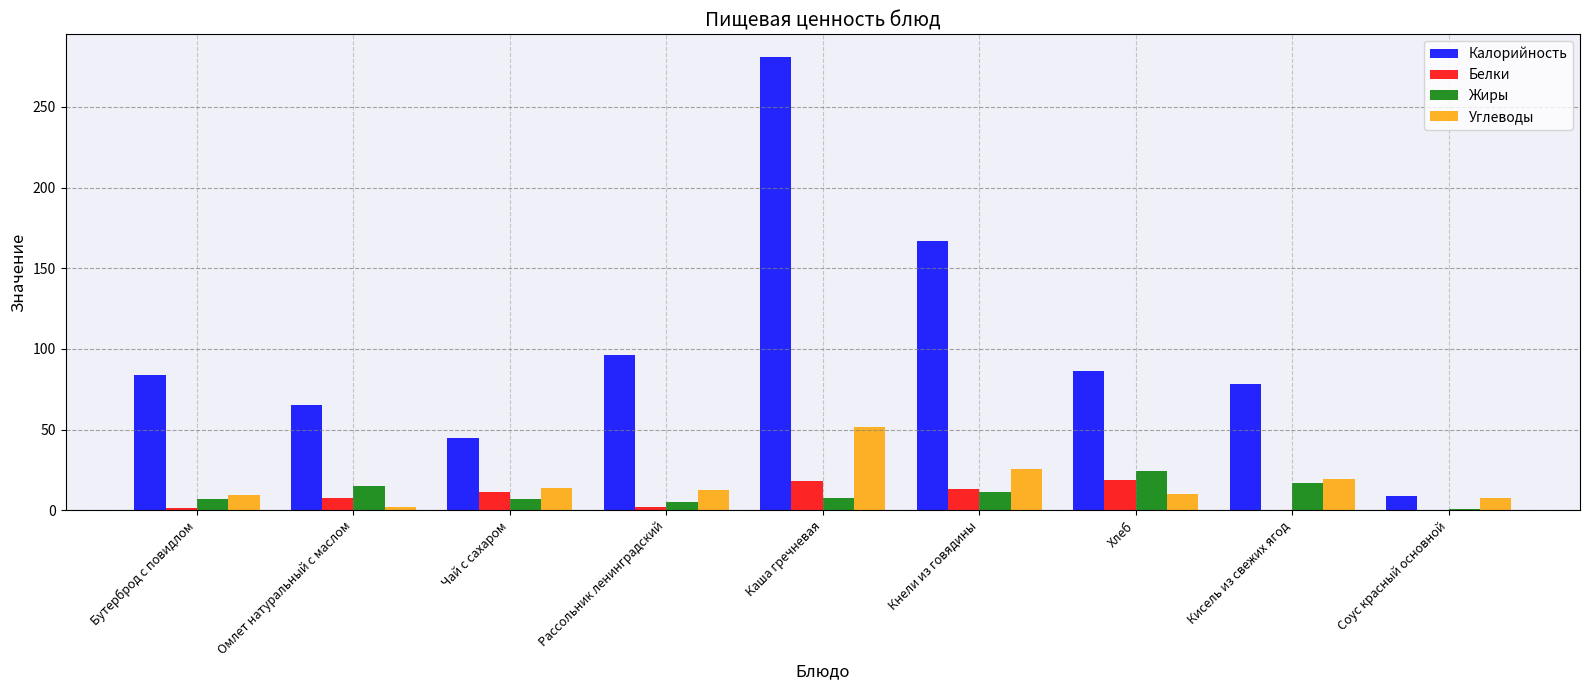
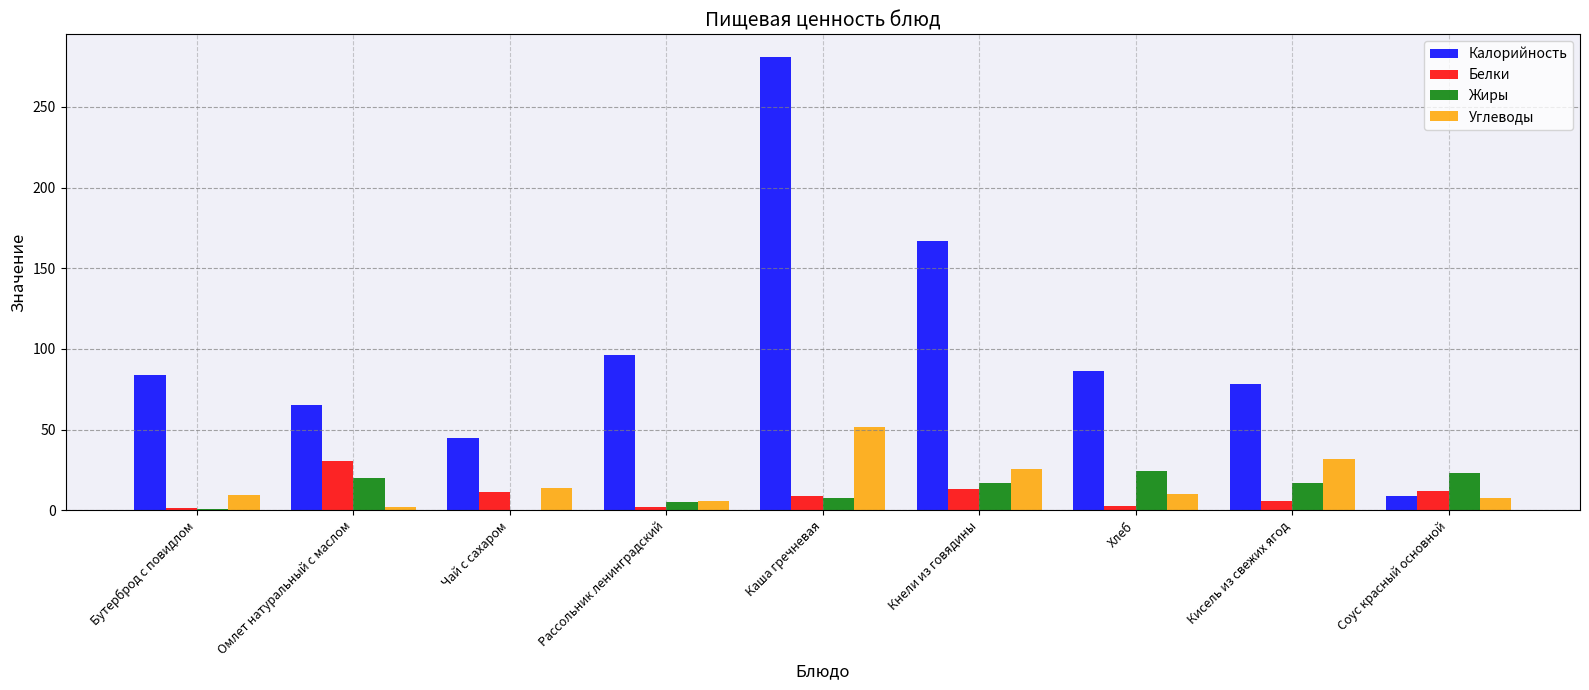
Жиры, Бутерброд с повидлом: 7 -> 1
Белки, Омлет натуральный с маслом: 7 -> 31
Жиры, Омлет натуральный с маслом: 15 -> 20
Жиры, Чай с сахаром: 7 -> 0
Углеводы, Рассольник ленинградский: 12 -> 6
Белки, Каша гречневая: 18 -> 9
Жиры, Кнели из говядины: 11 -> 17
Белки, Хлеб: 19 -> 2
Белки, Кисель из свежих ягод: 0 -> 6
Углеводы, Кисель из свежих ягод: 19 -> 32
Белки, Соус красный основной: 0 -> 12
Жиры, Соус красный основной: 1 -> 23
